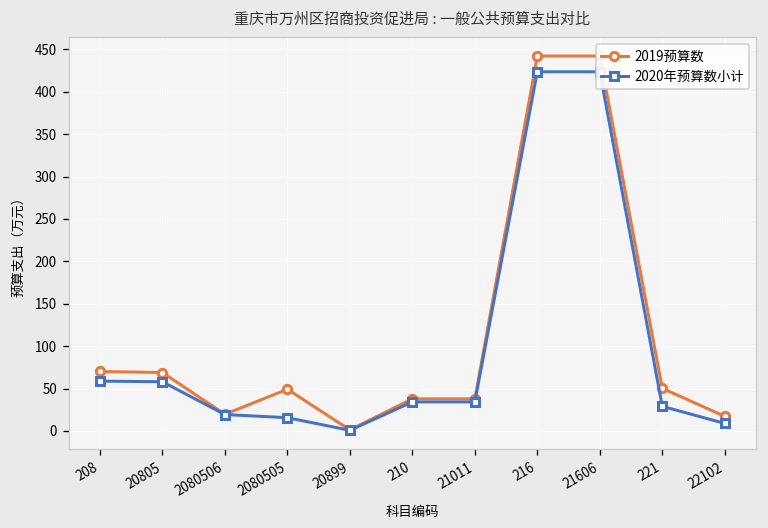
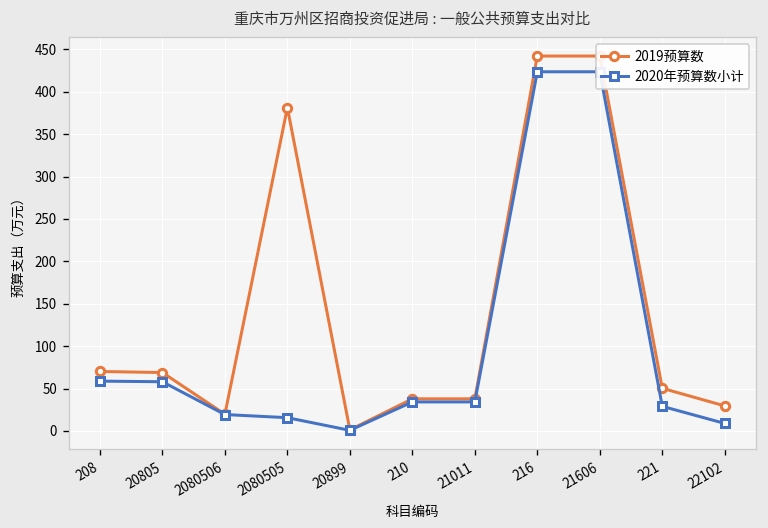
2019预算数, 2080505: 50 -> 380
2019预算数, 22102: 20 -> 30
